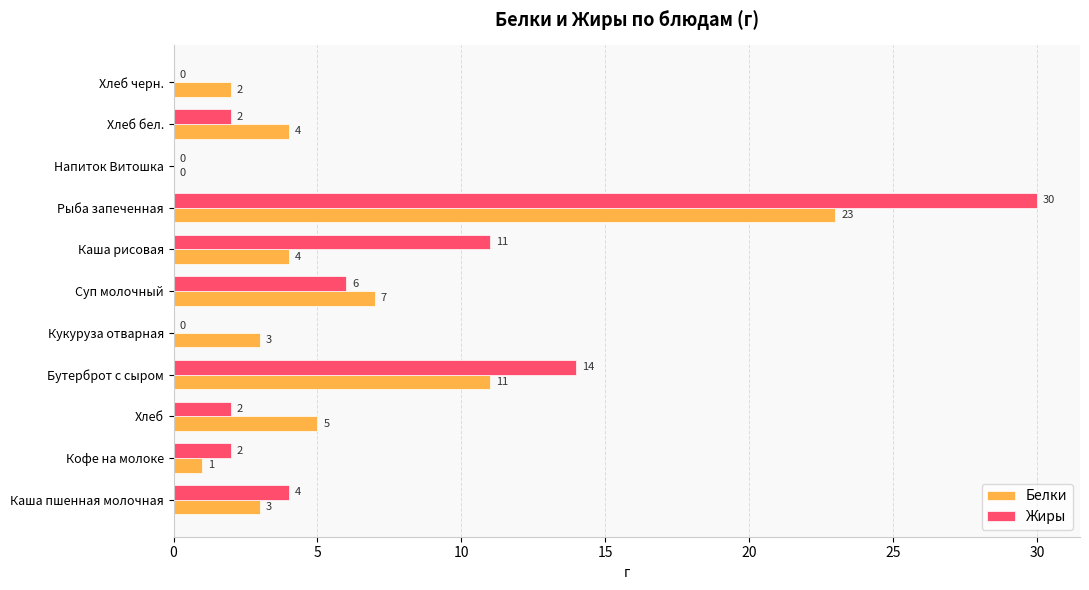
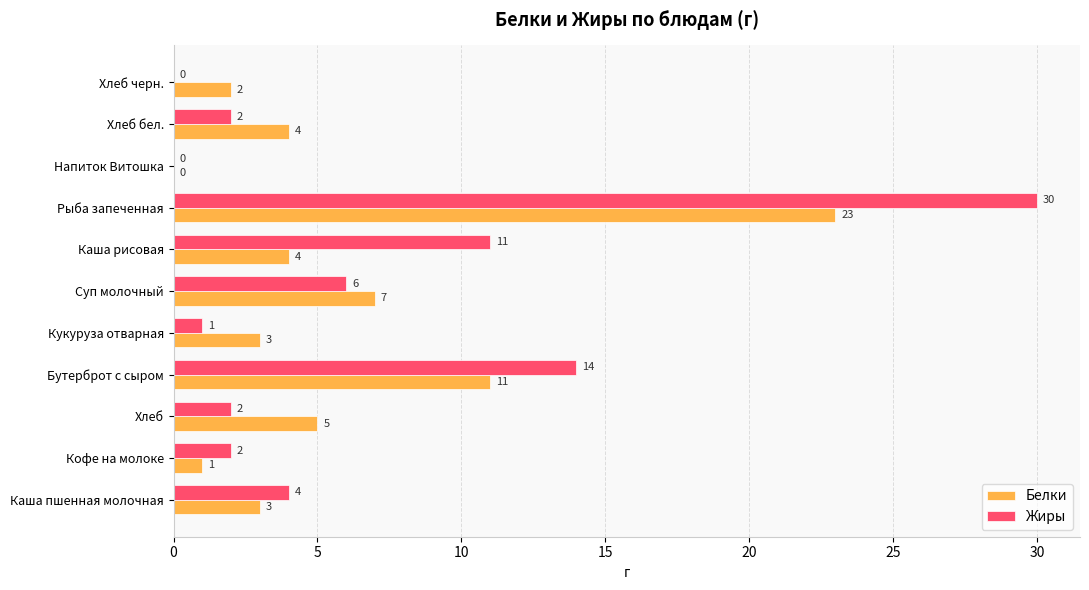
Жиры, Кукуруза отварная: 0 -> 1
